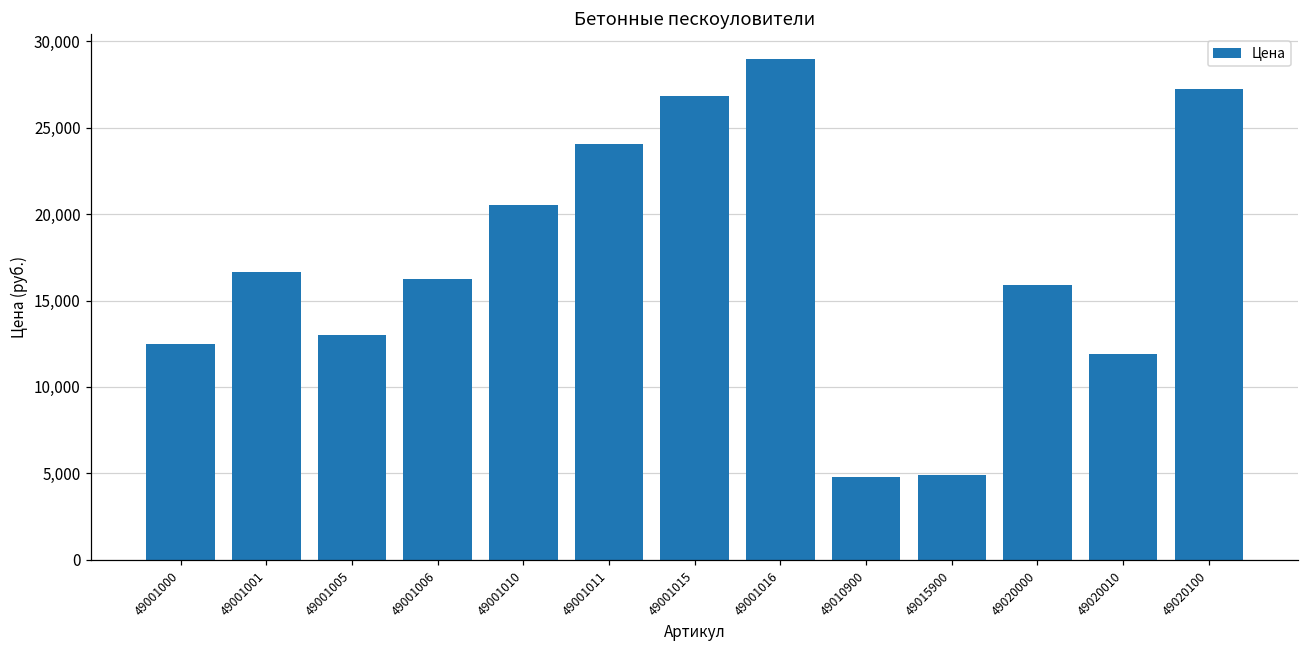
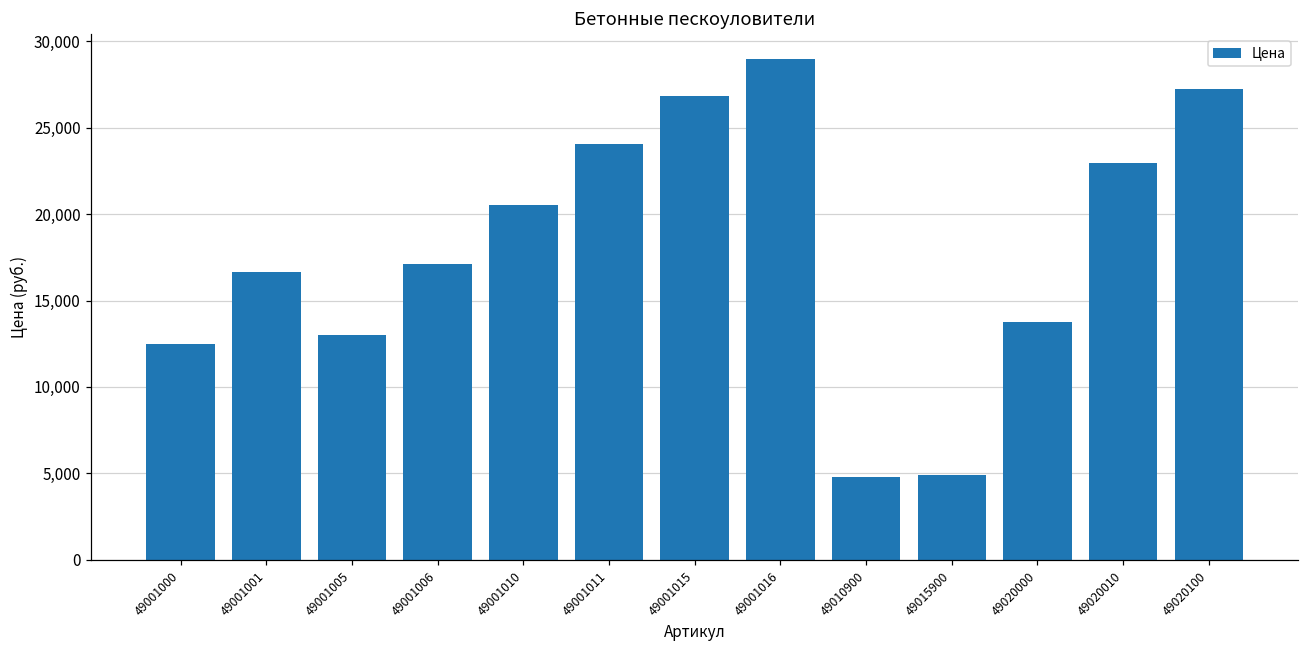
49001006: 16,200 -> 17,100
49020000: 15,900 -> 13,800
49020010: 11,900 -> 23,000
